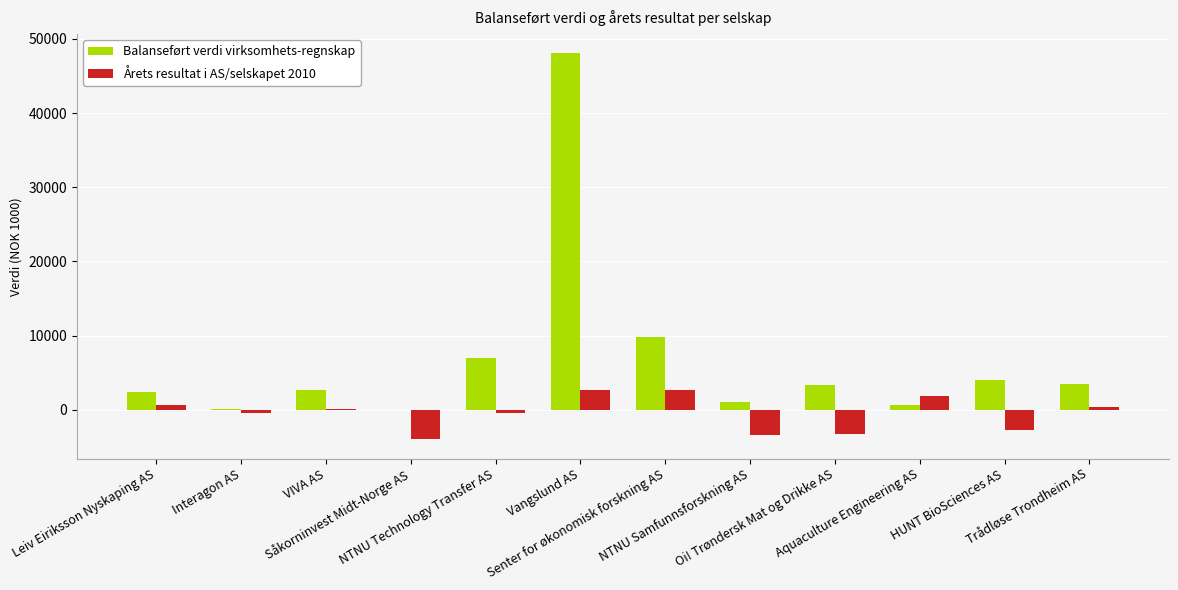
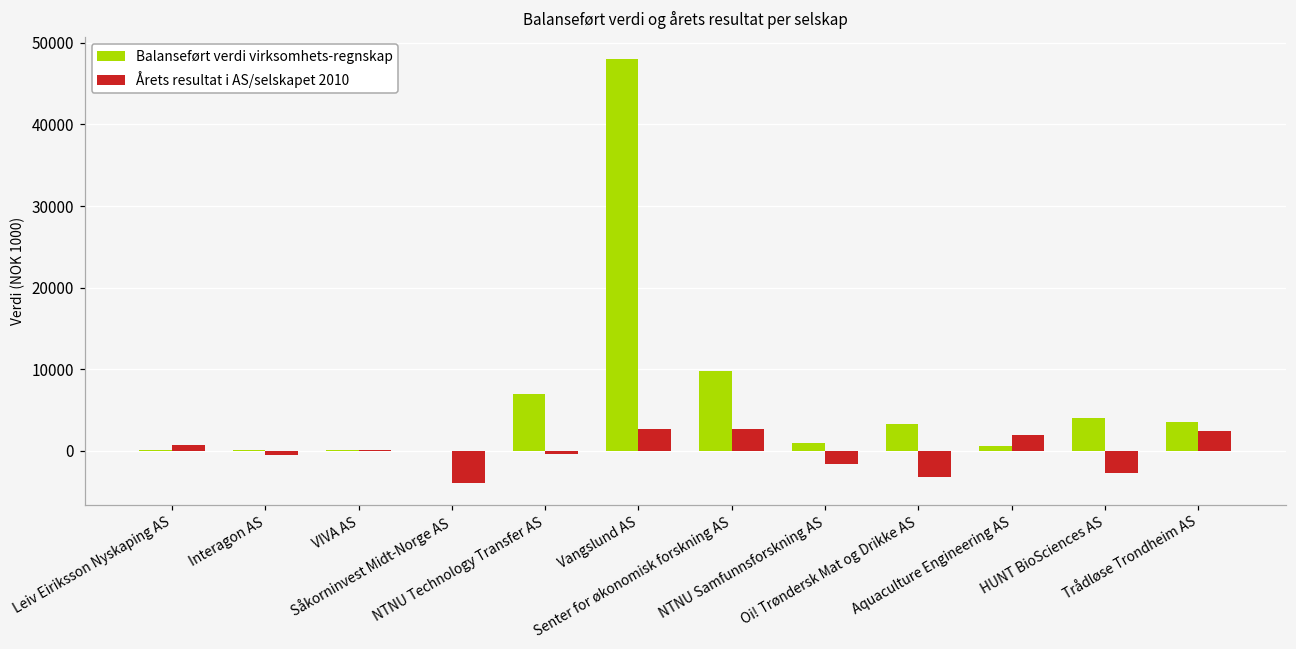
Balanseført verdi virksomhets-regnskap, Leiv Eiriksson Nyskaping AS: 2000 -> 0
Balanseført verdi virksomhets-regnskap, VIVA AS: 3000 -> 0
Årets resultat i AS/selskapet 2010, NTNU Samfunnsforskning AS: -3000 -> -2000
Årets resultat i AS/selskapet 2010, Trådløse Trondheim AS: 0 -> 2000
